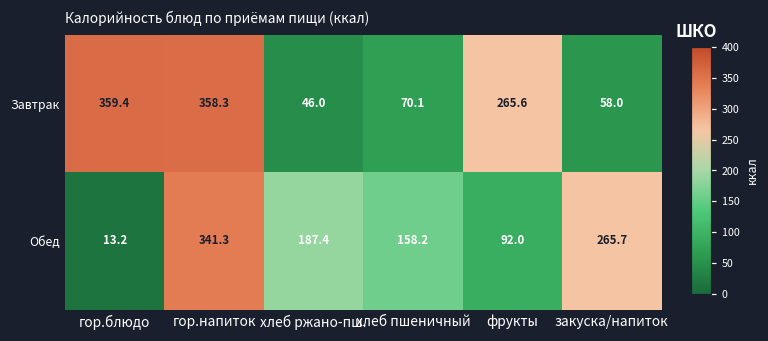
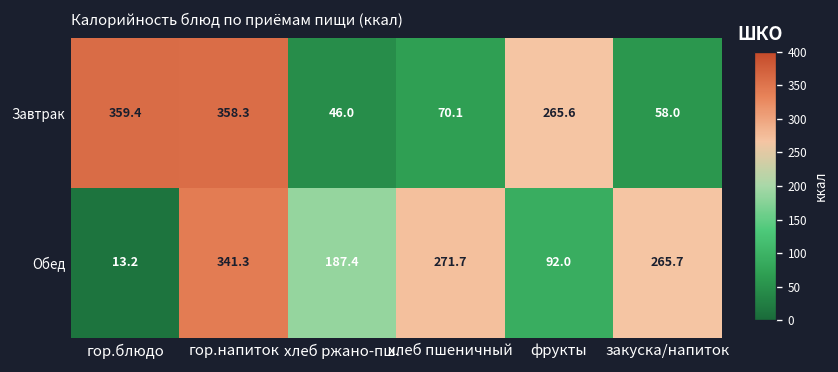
Обед, хлеб пшеничный: 158.2 -> 271.7
